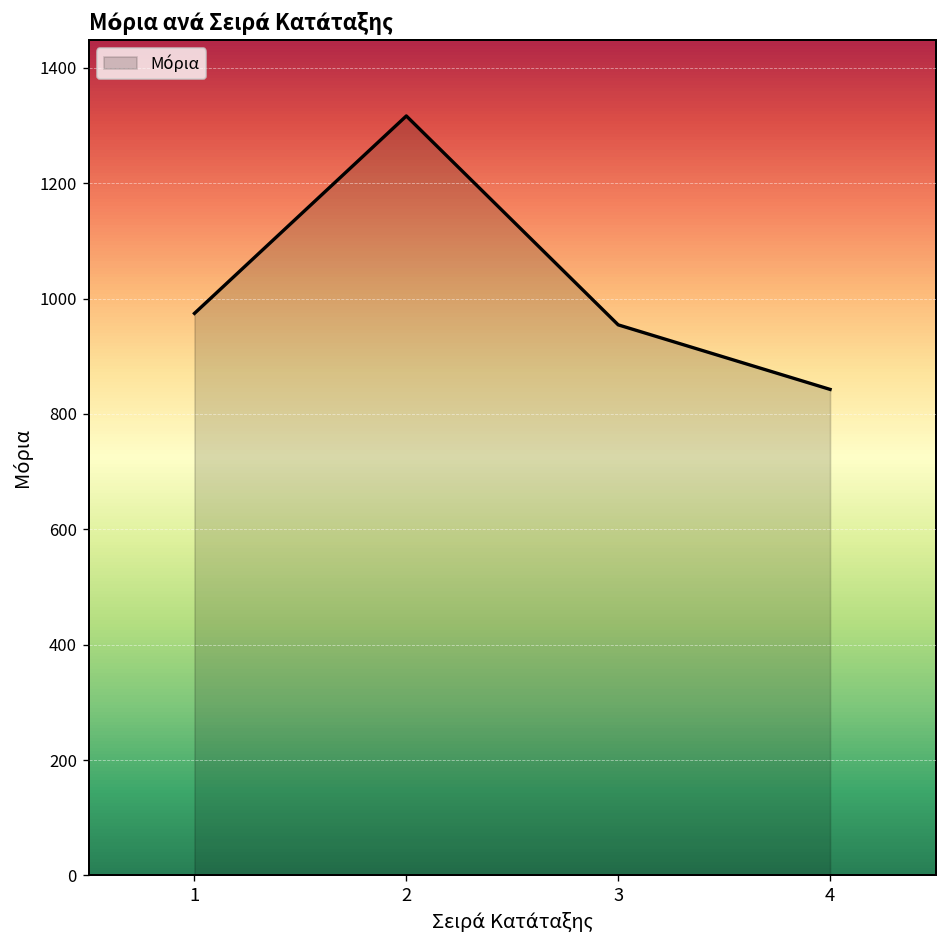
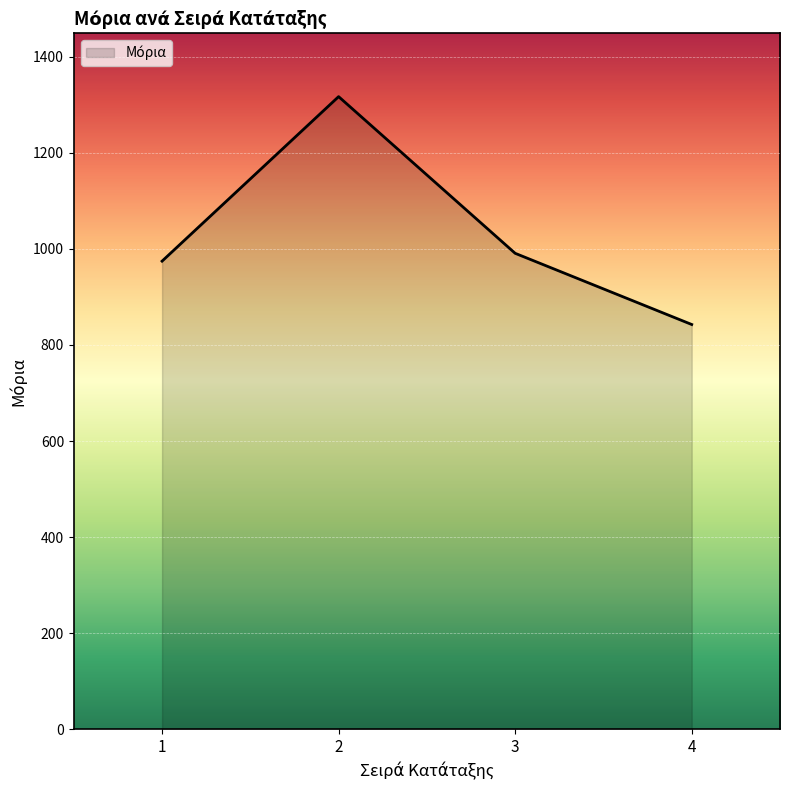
3: 950 -> 990
